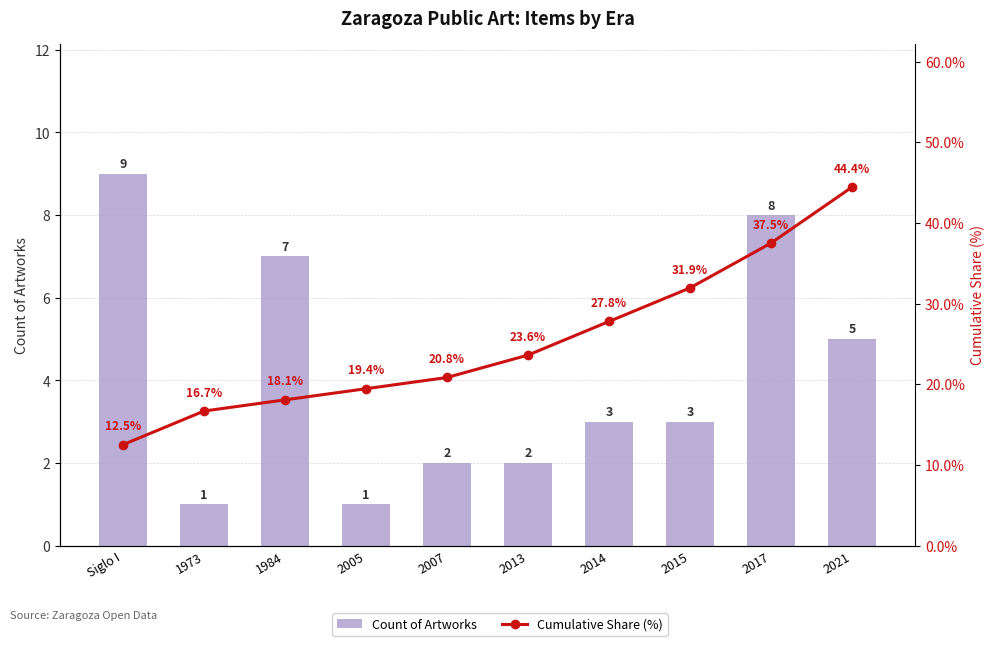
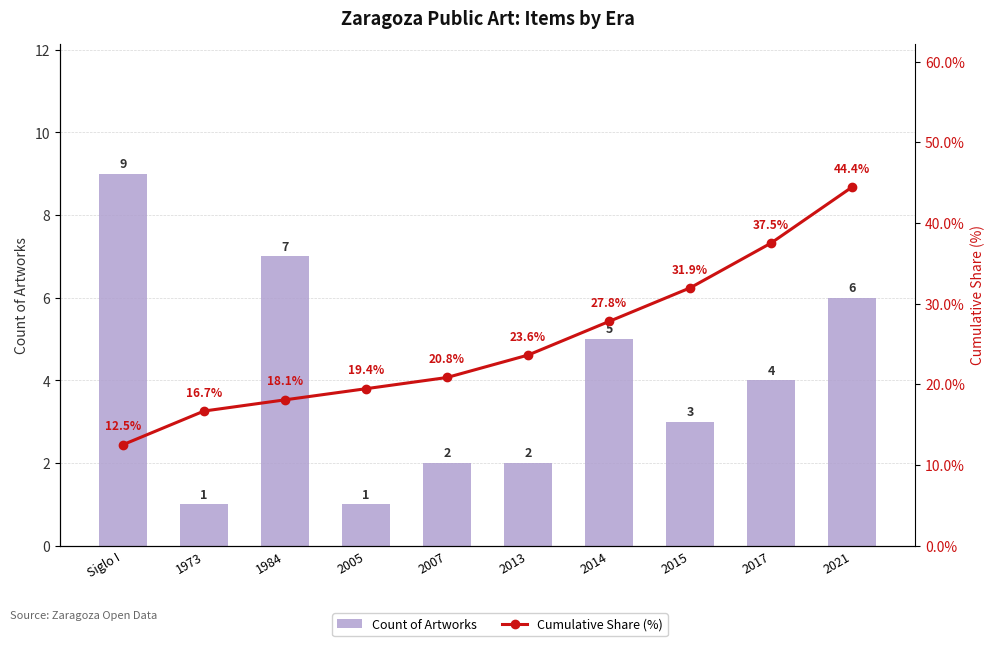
Count of Artworks, 2014: 3 -> 5
Count of Artworks, 2017: 8 -> 4
Count of Artworks, 2021: 5 -> 6
